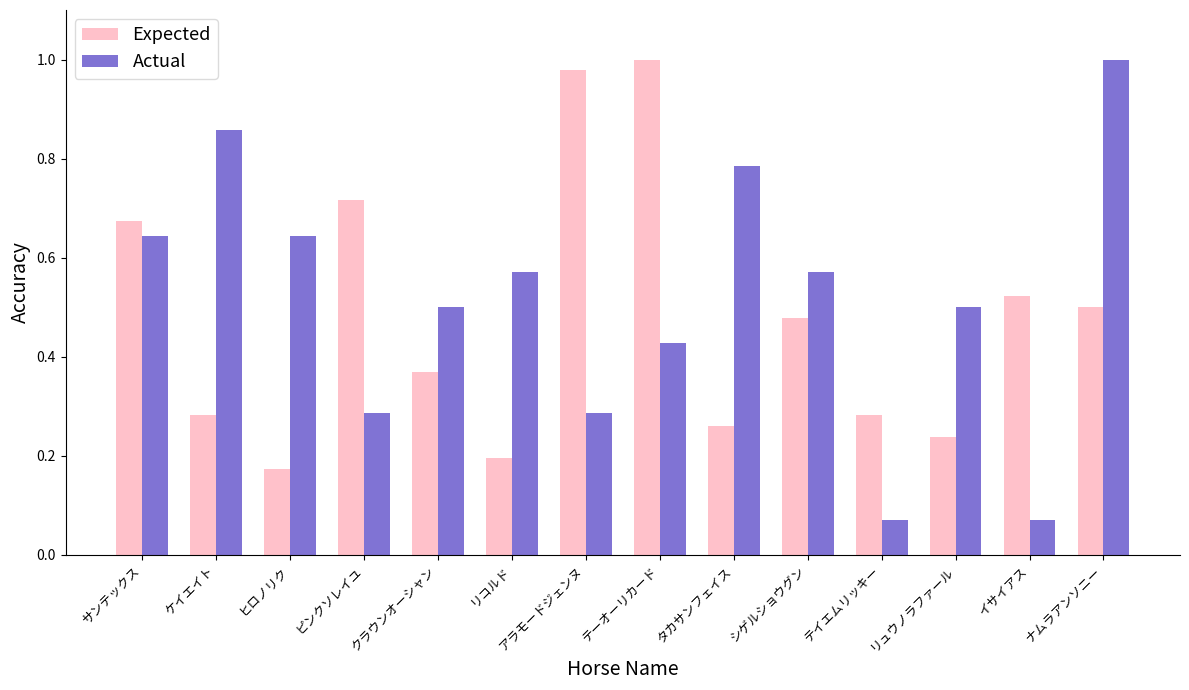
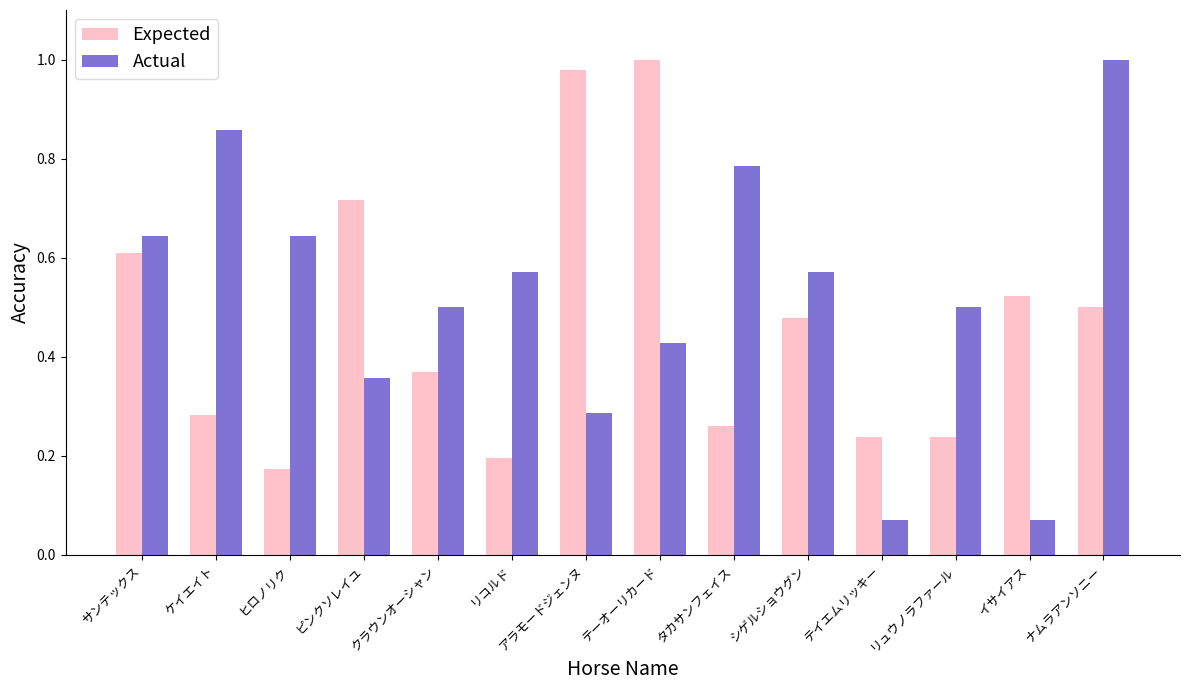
Expected, サンテックス: 0.67 -> 0.61
Actual, ピンクソレイユ: 0.29 -> 0.36
Expected, テイエムリッキー: 0.28 -> 0.24
